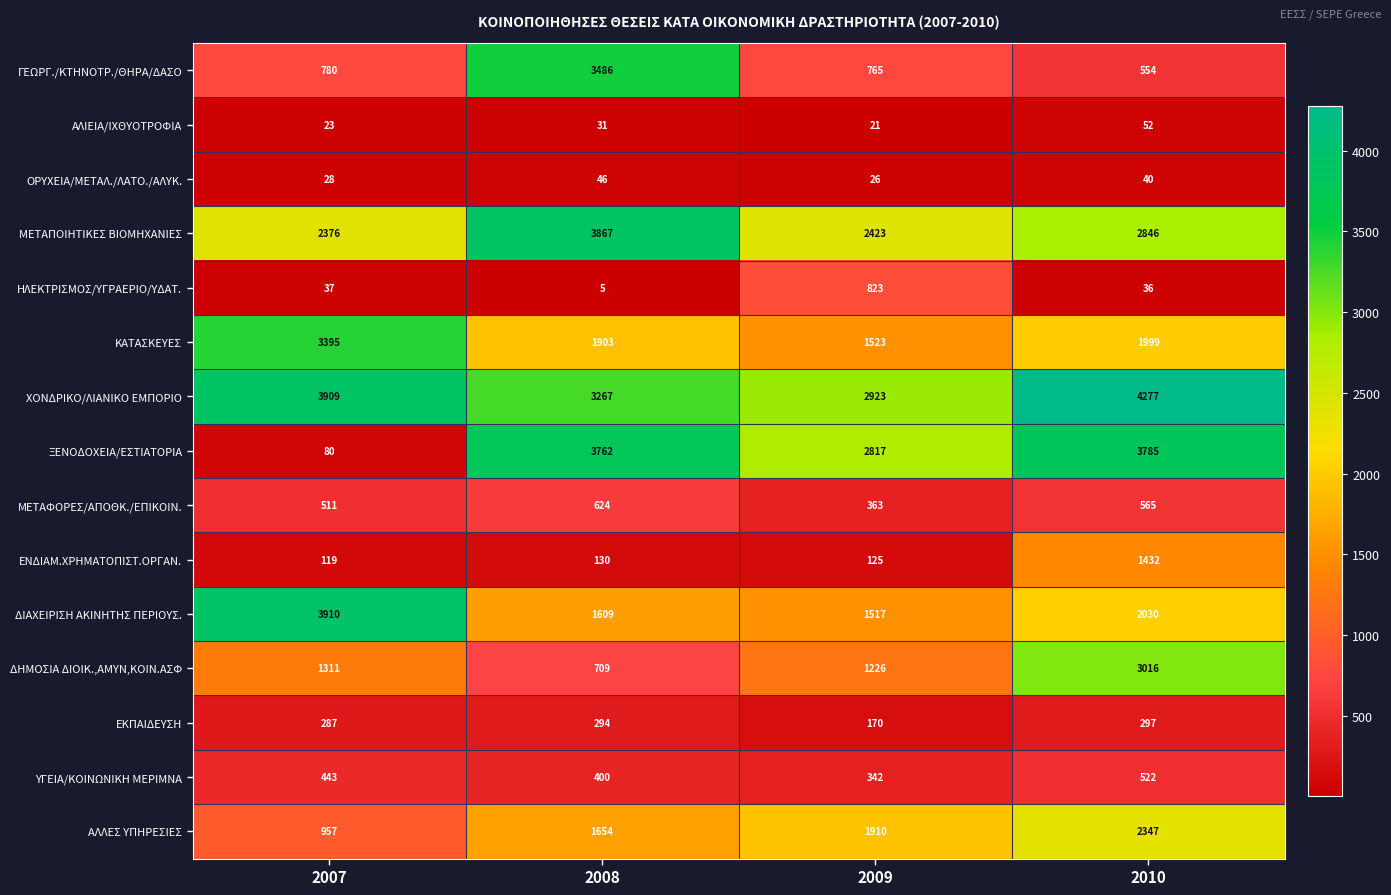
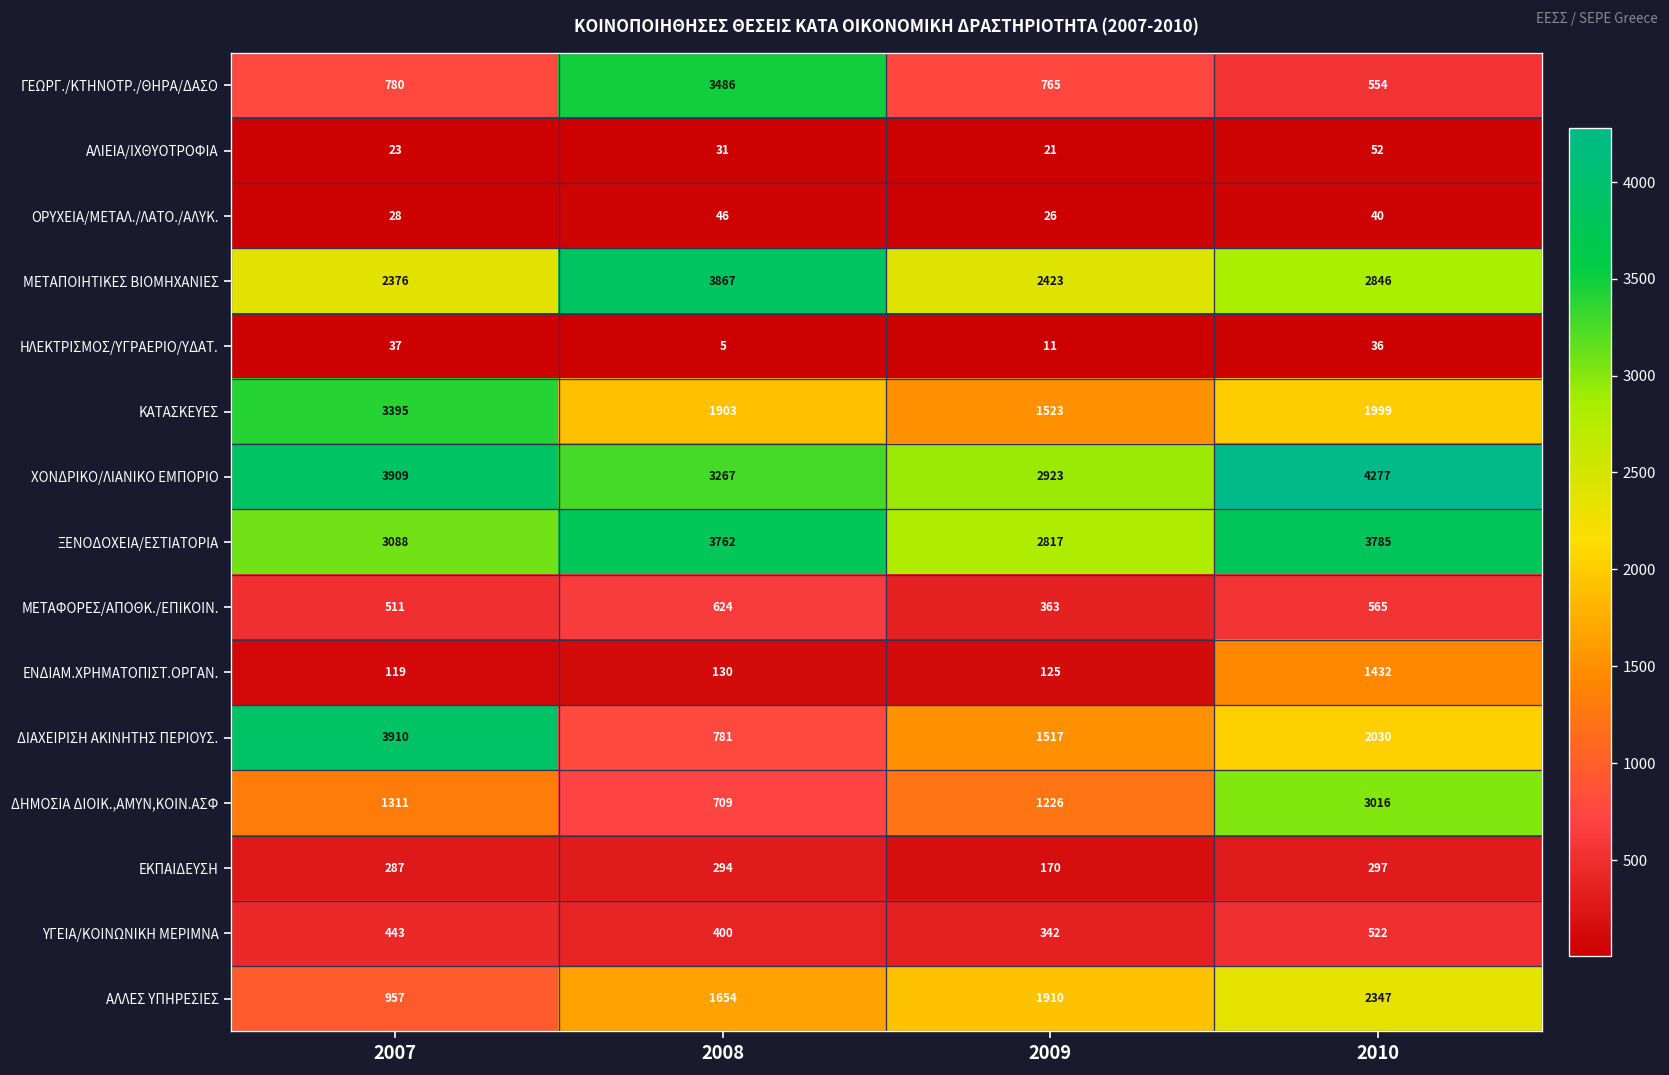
ΗΛΕΚΤΡΙΣΜΟΣ/ΥΓΡΑΕΡΙΟ/ΥΔΑΤ., 2009: 823 -> 11
ΞΕΝΟΔΟΧΕΙΑ/ΕΣΤΙΑΤΟΡΙΑ, 2007: 80 -> 3088
ΔΙΑΧΕΙΡΙΣΗ ΑΚΙΝΗΤΗΣ ΠΕΡΙΟΥΣ., 2008: 1609 -> 781
